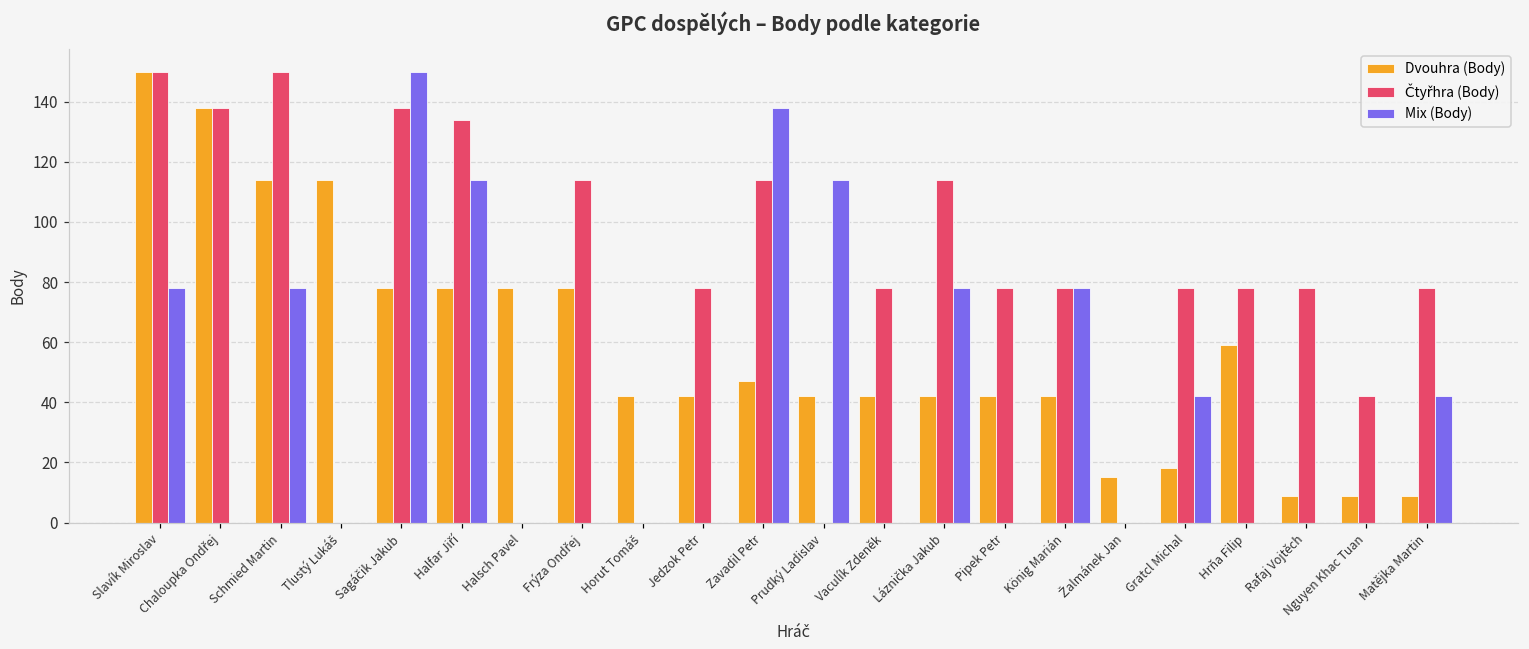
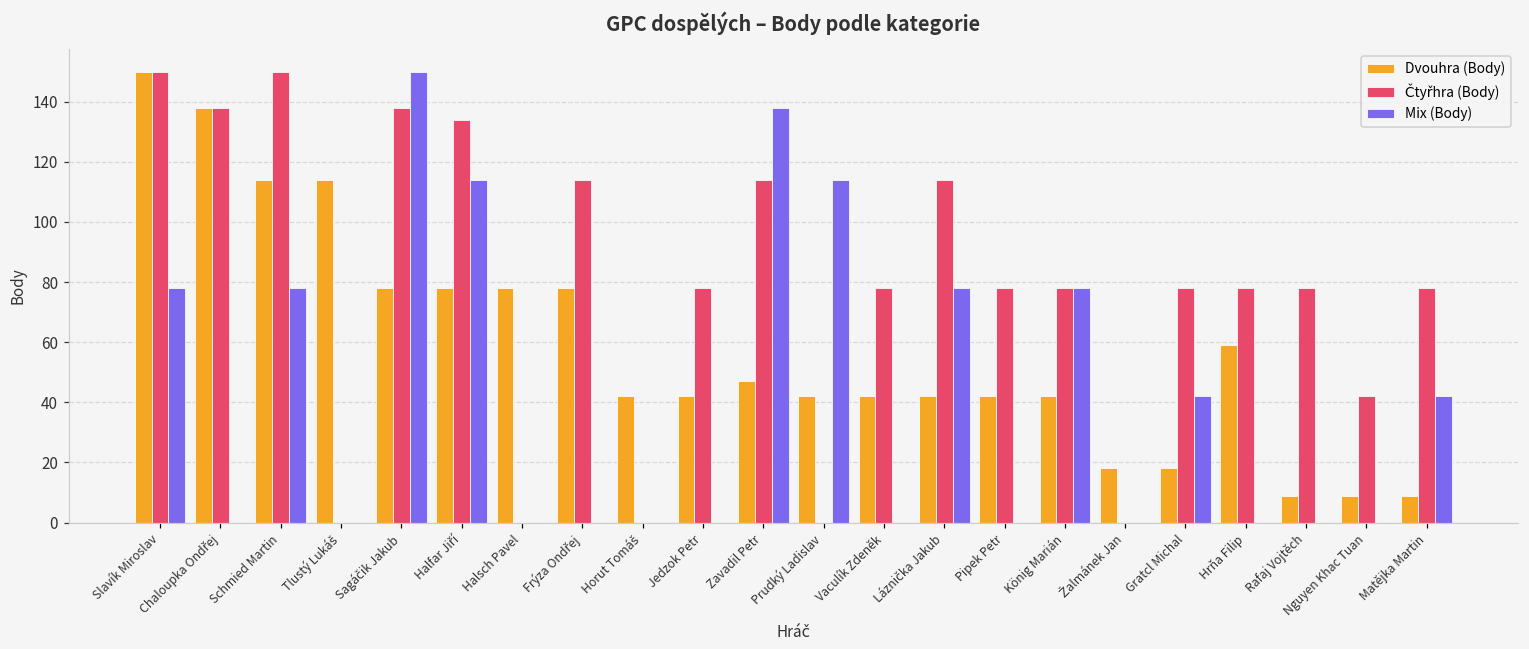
Dvouhra (Body), Žalmánek Jan: 15 -> 18
